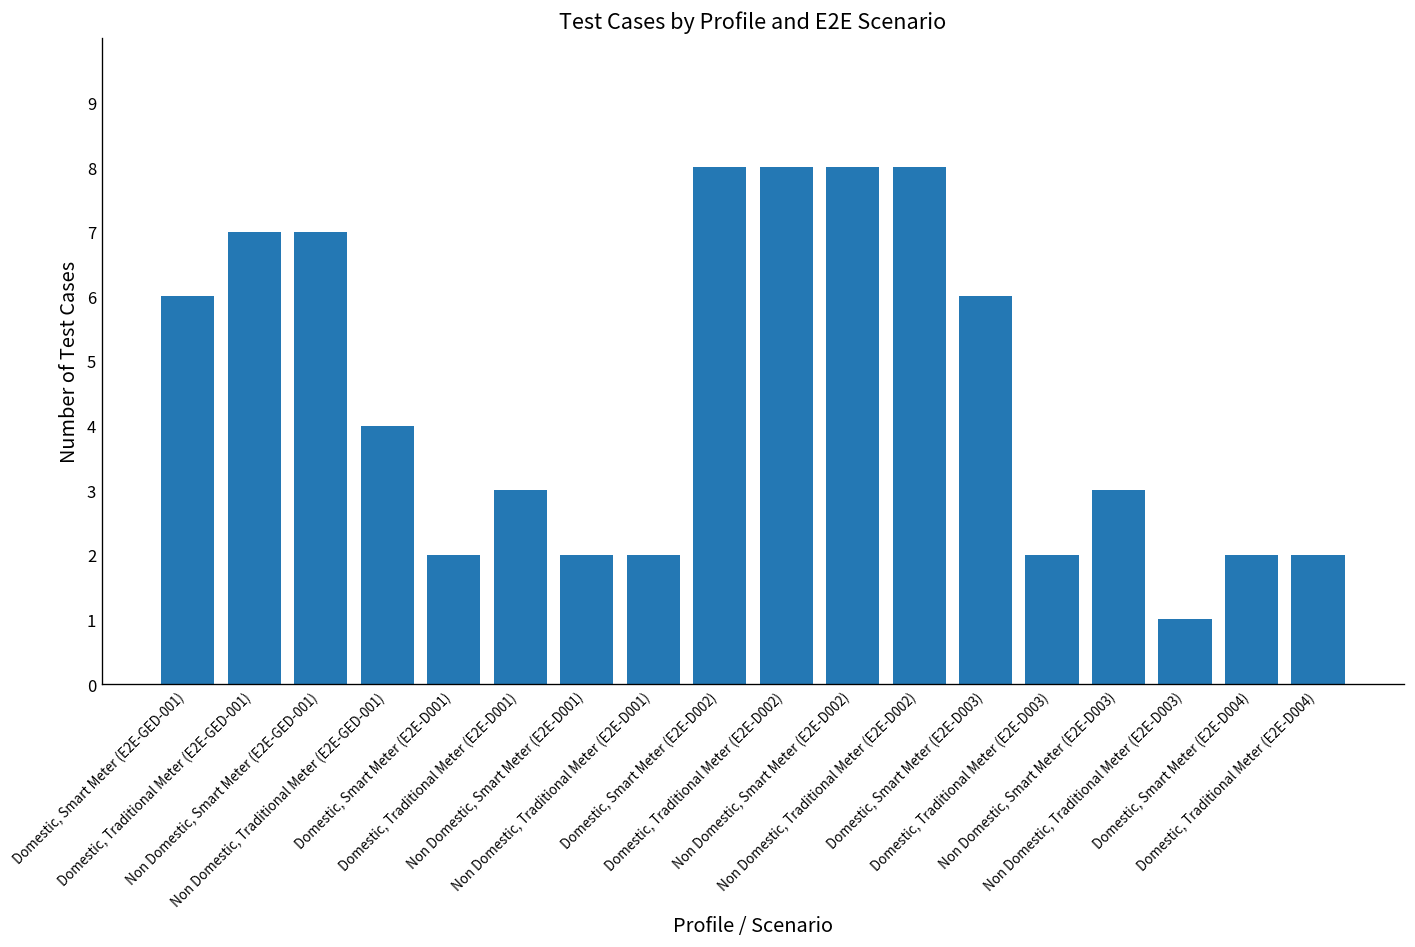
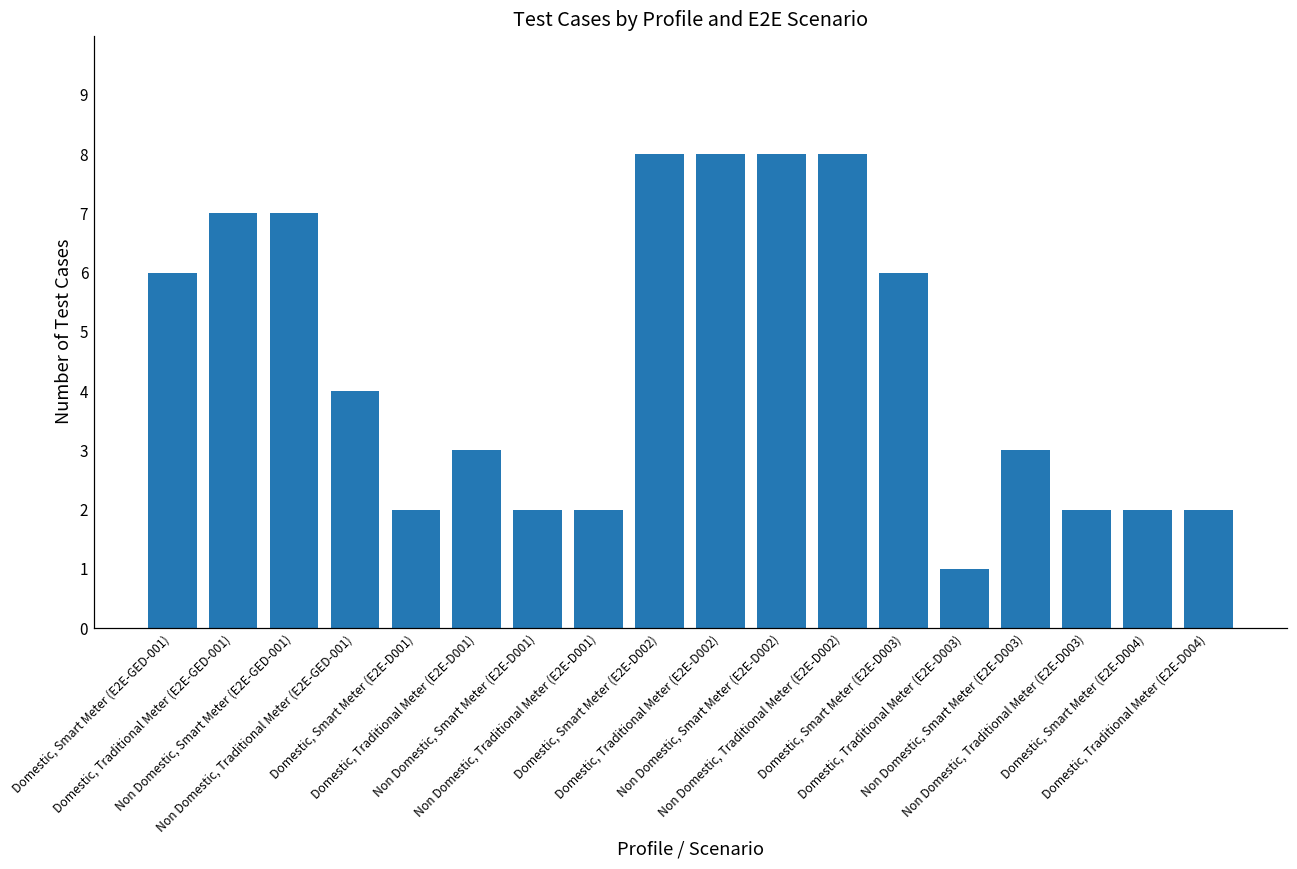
Domestic, Traditional Meter (E2E-D003): 2 -> 1
Non Domestic, Traditional Meter (E2E-D003): 1 -> 2
